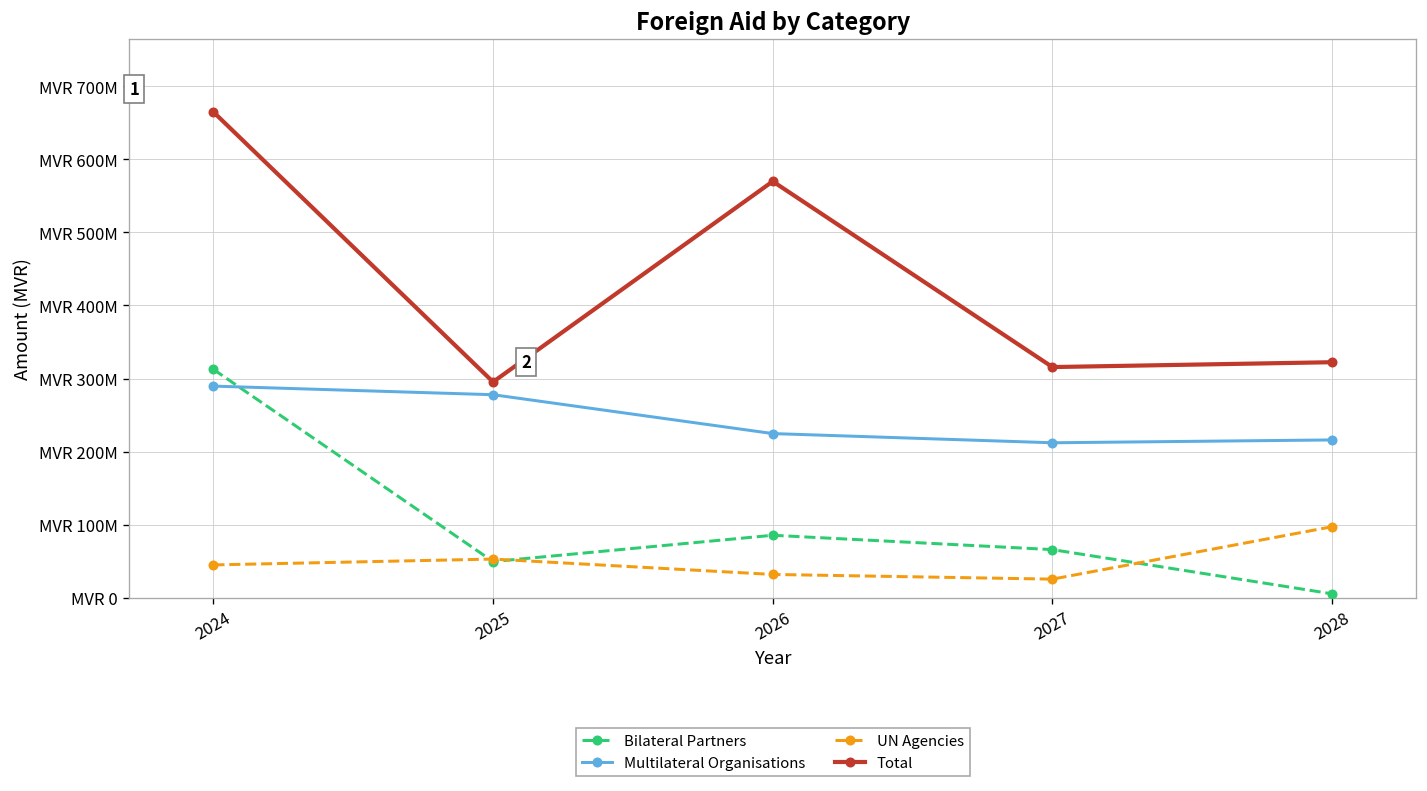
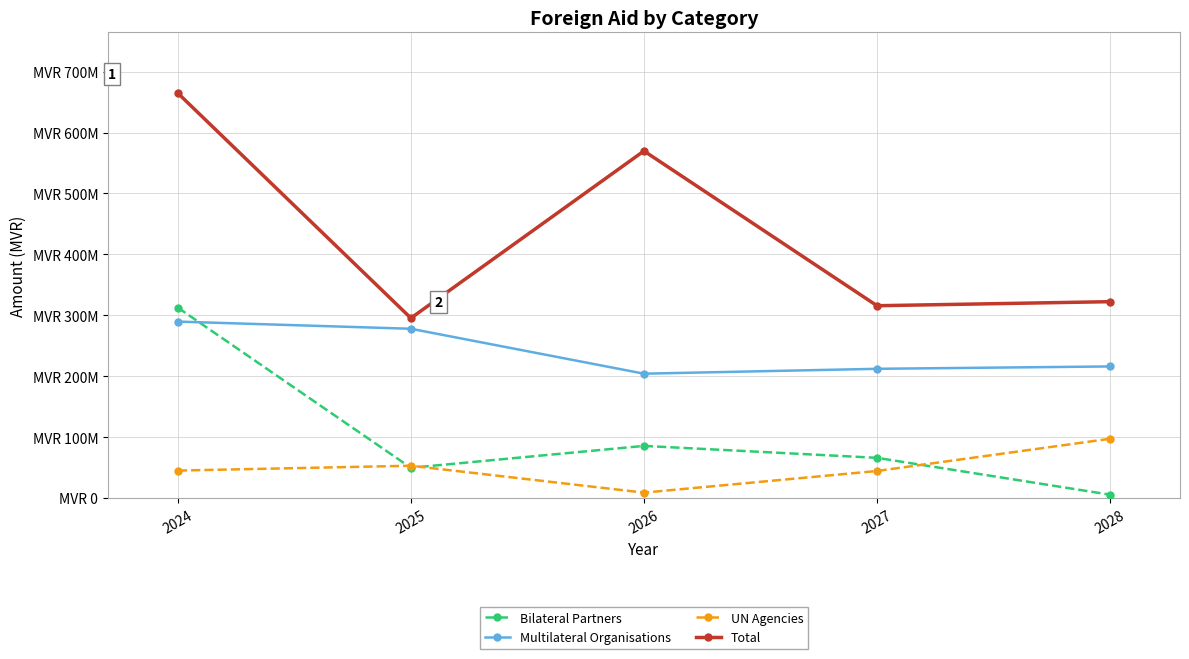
Multilateral Organisations, 2026: MVR 220000000 -> MVR 200000000
UN Agencies, 2026: MVR 30000000 -> MVR 10000000
UN Agencies, 2027: MVR 30000000 -> MVR 40000000
